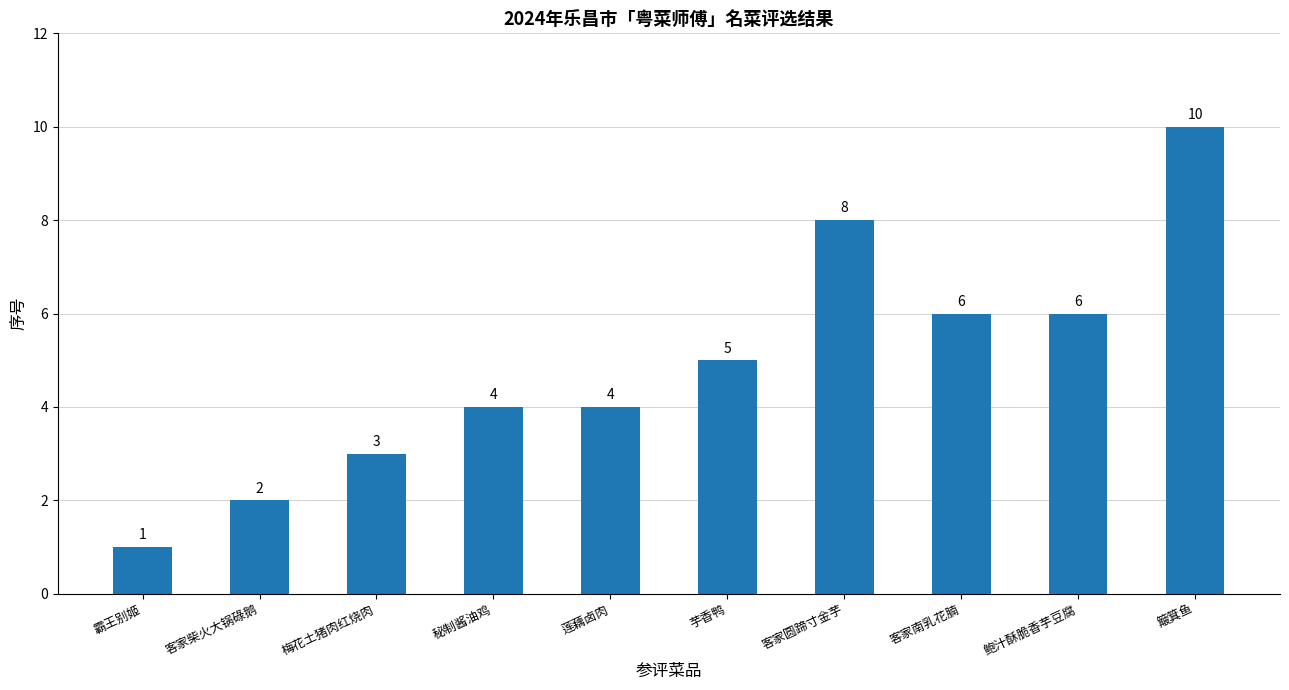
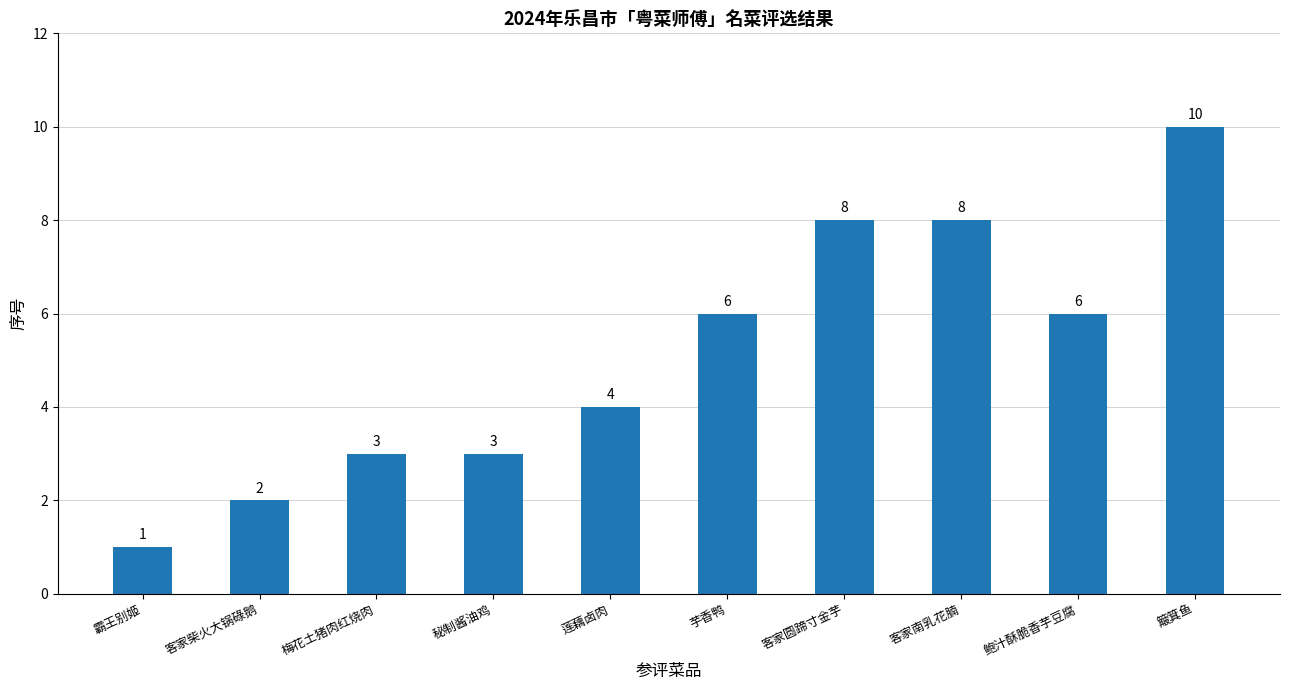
秘制酱油鸡: 4 -> 3
芋香鸭: 5 -> 6
客家南乳花腩: 6 -> 8
